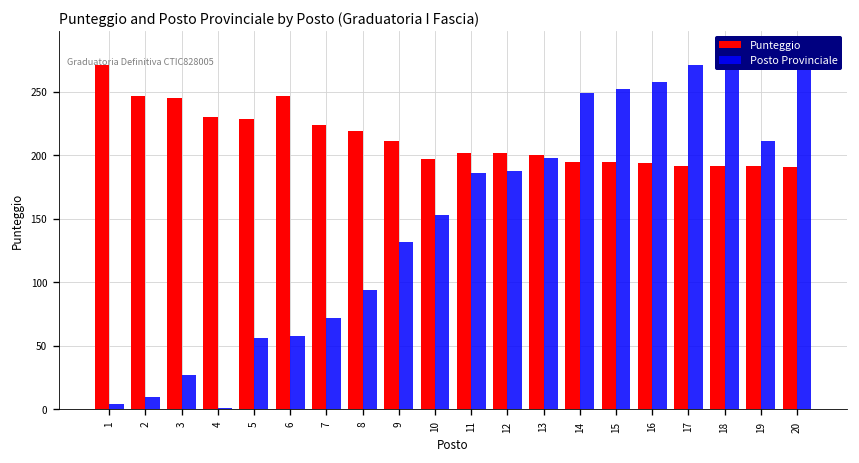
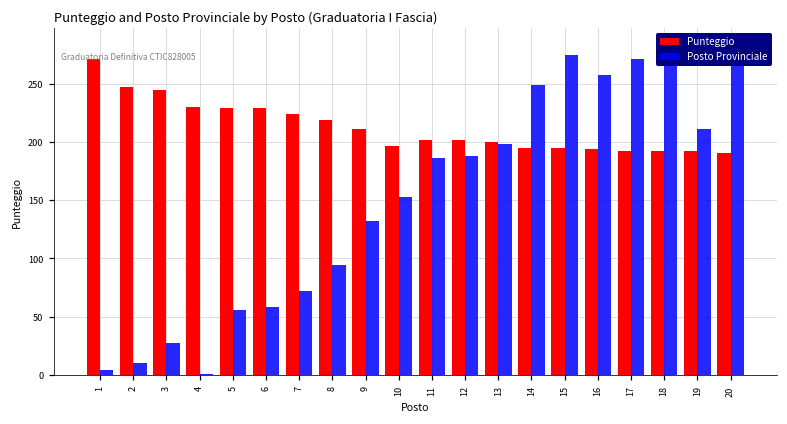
Punteggio, 6: 247 -> 229
Posto Provinciale, 15: 252 -> 275
